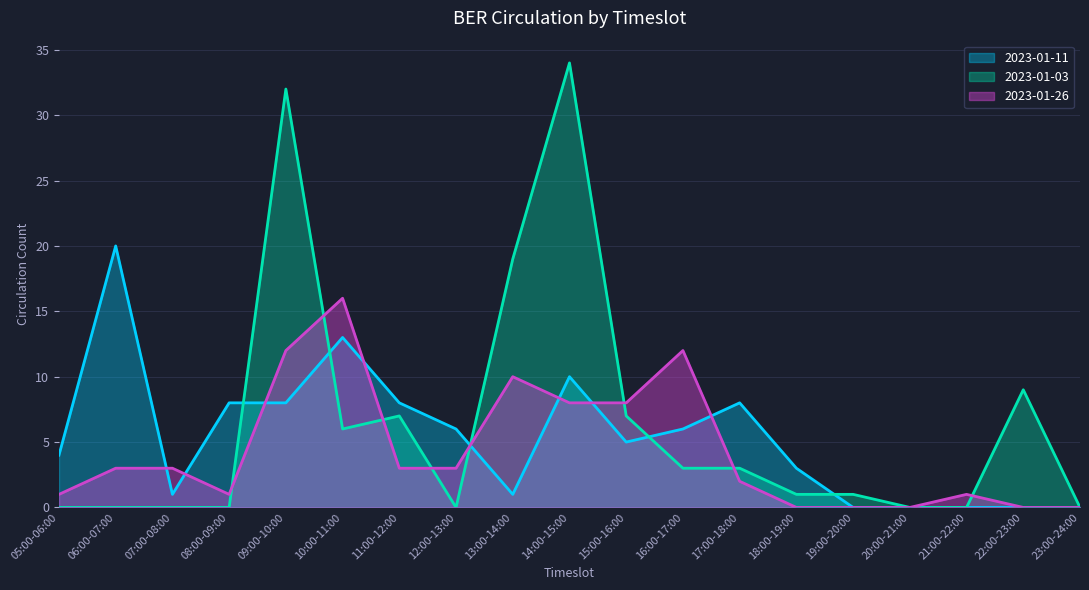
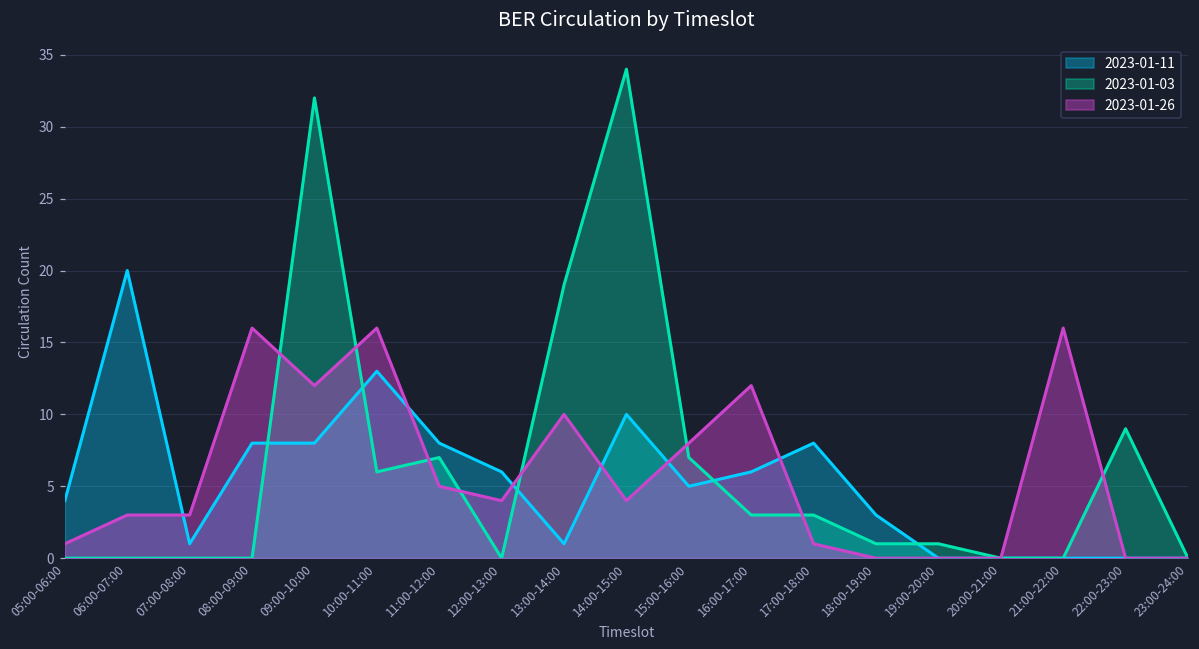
2023-01-26, 08:00-09:00: 1 -> 16
2023-01-26, 11:00-12:00: 3 -> 5
2023-01-26, 12:00-13:00: 3 -> 4
2023-01-26, 14:00-15:00: 8 -> 4
2023-01-26, 17:00-18:00: 2 -> 1
2023-01-26, 21:00-22:00: 1 -> 16
